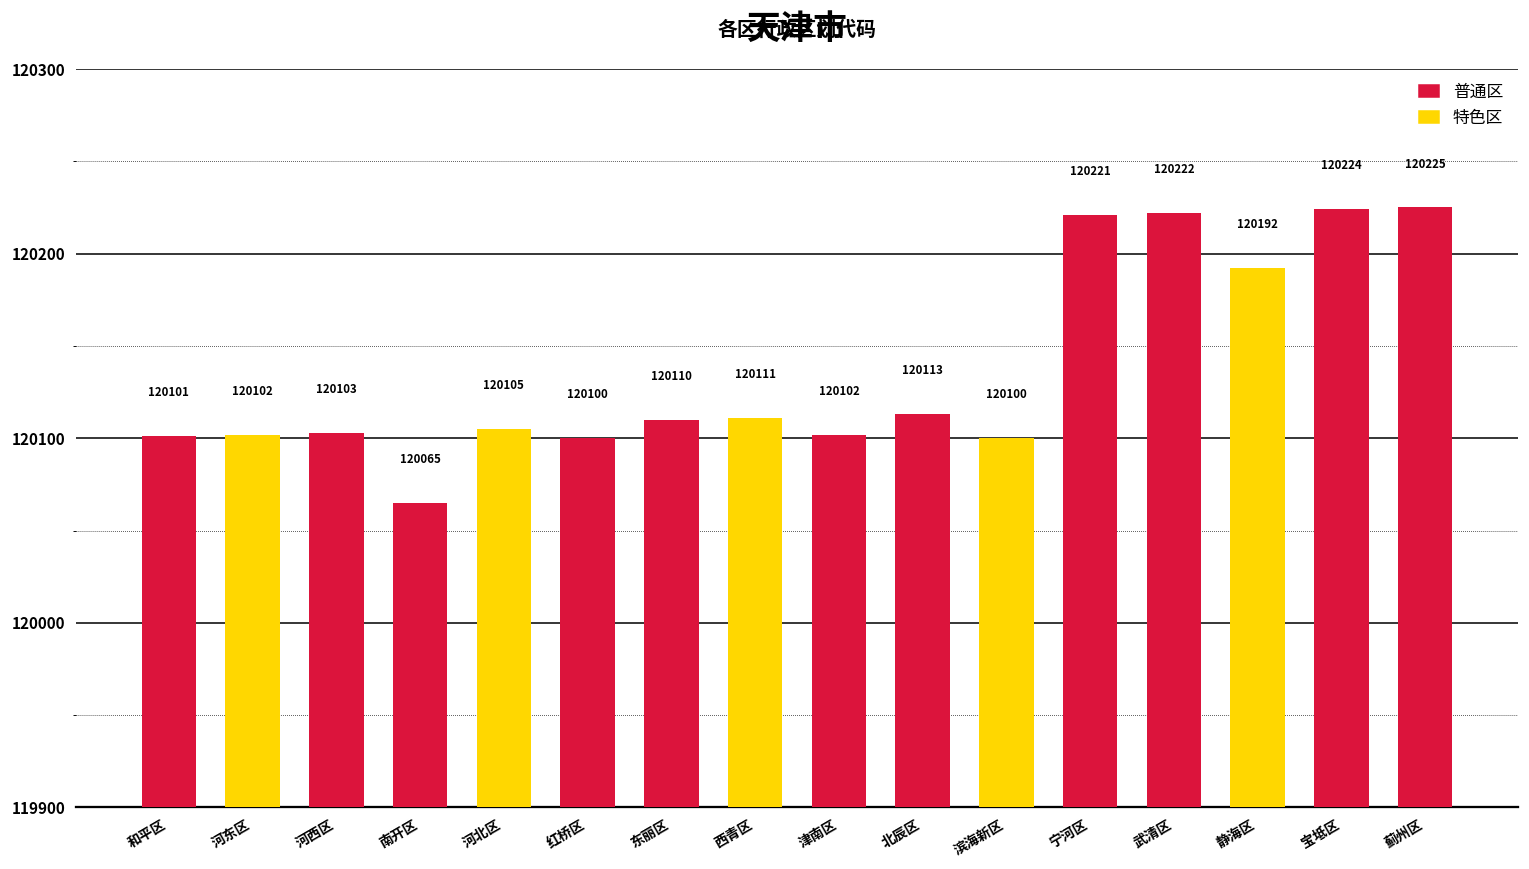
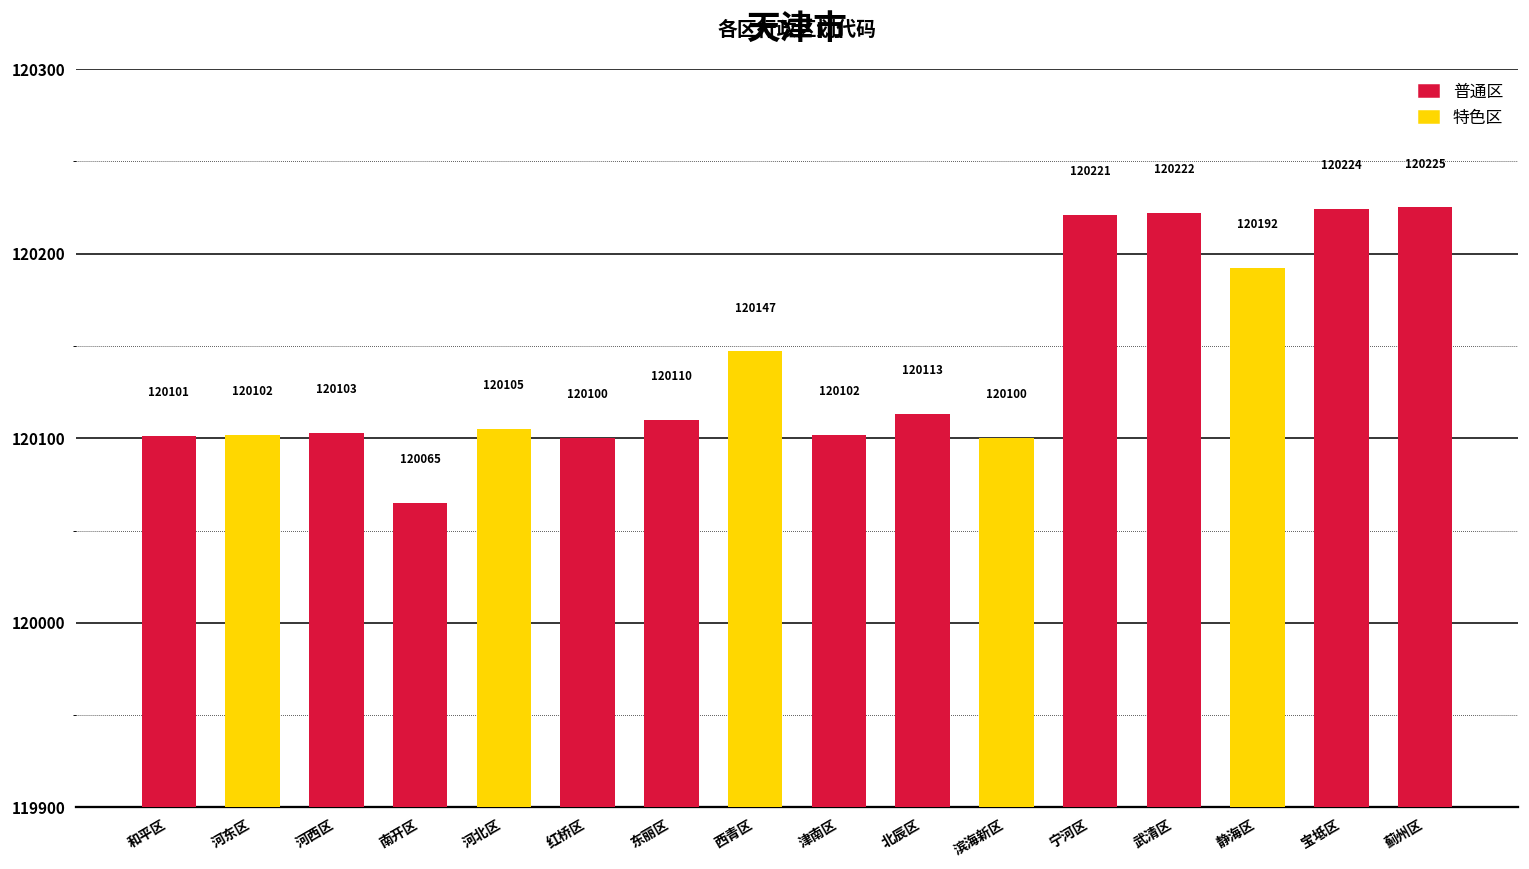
西青区: 120111 -> 120147
